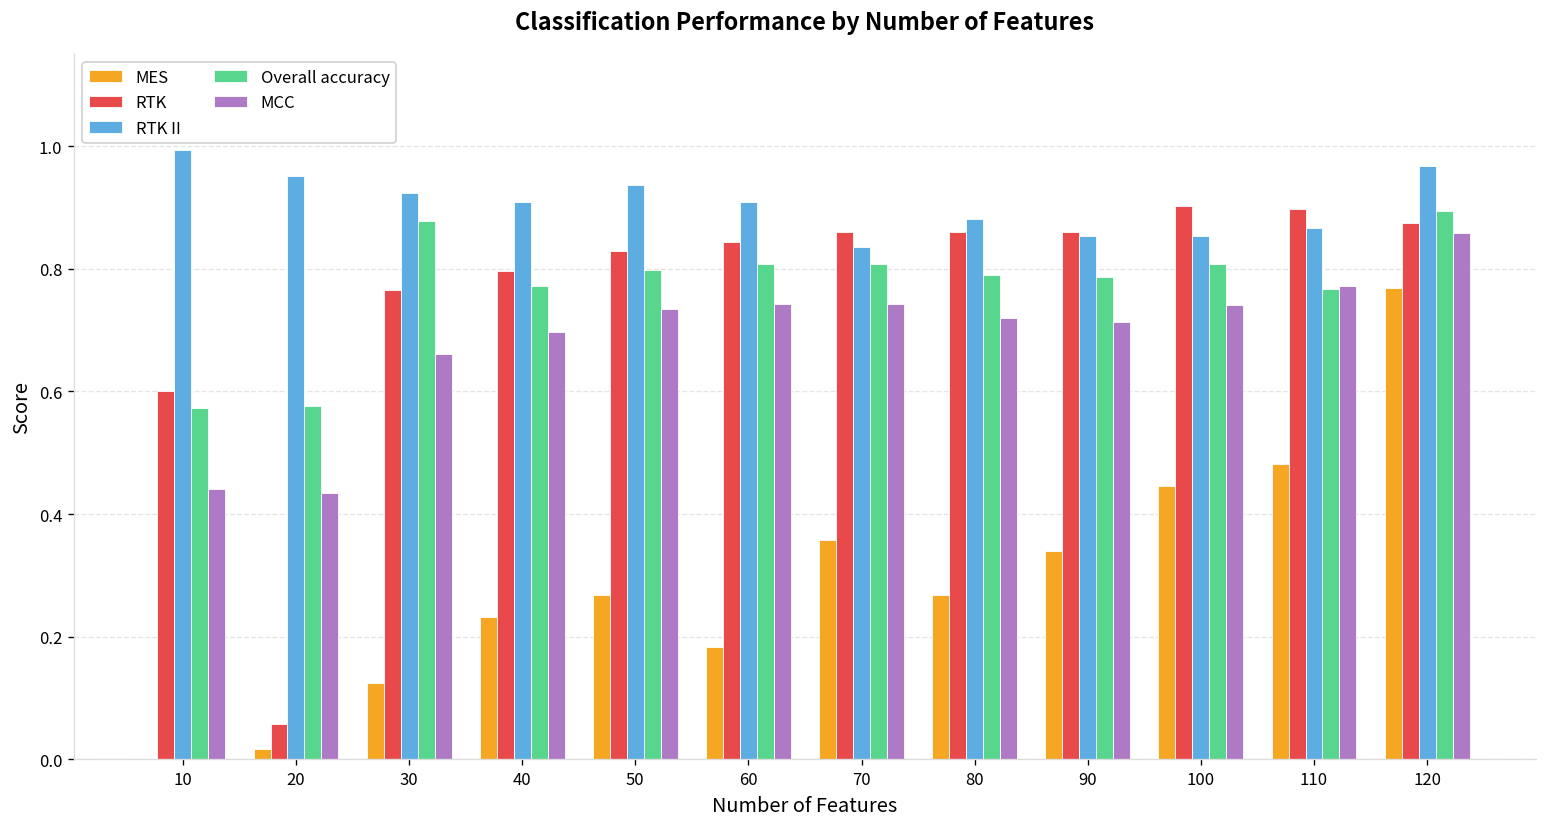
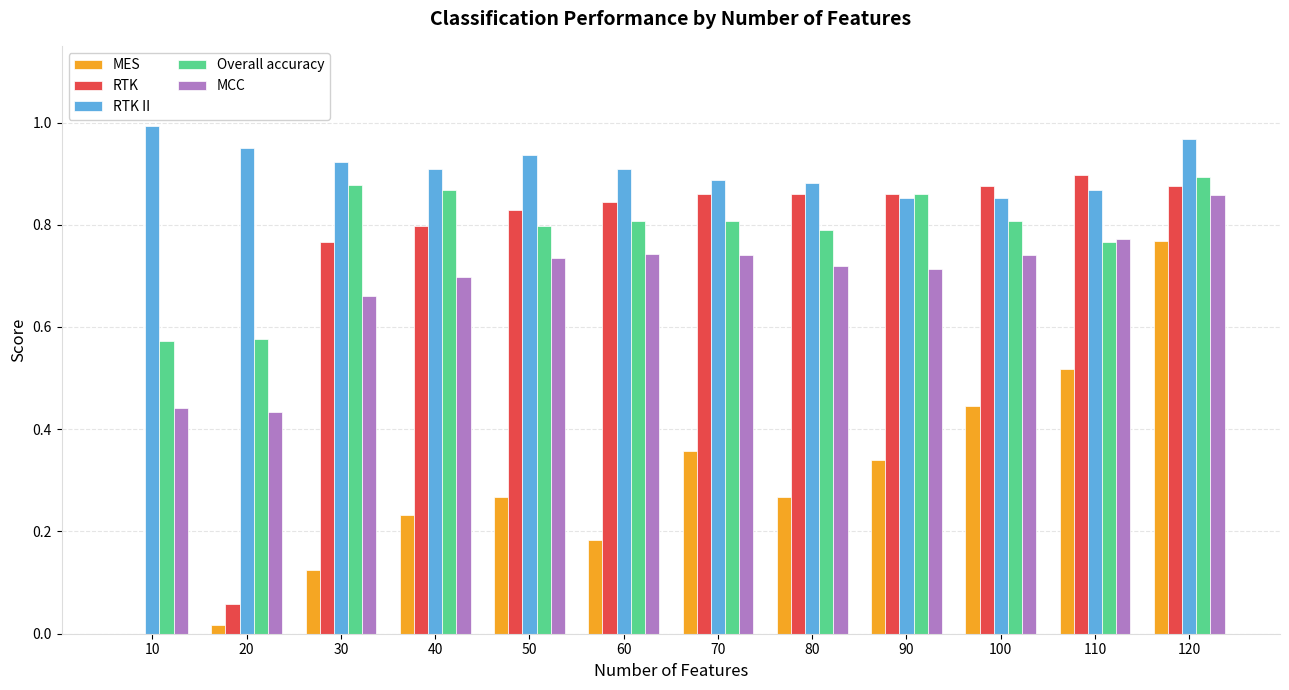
RTK, 10: 0.6 -> 0.0
Overall accuracy, 40: 0.77 -> 0.87
RTK II, 70: 0.84 -> 0.89
Overall accuracy, 90: 0.79 -> 0.86
RTK, 100: 0.90 -> 0.88
MES, 110: 0.48 -> 0.52
